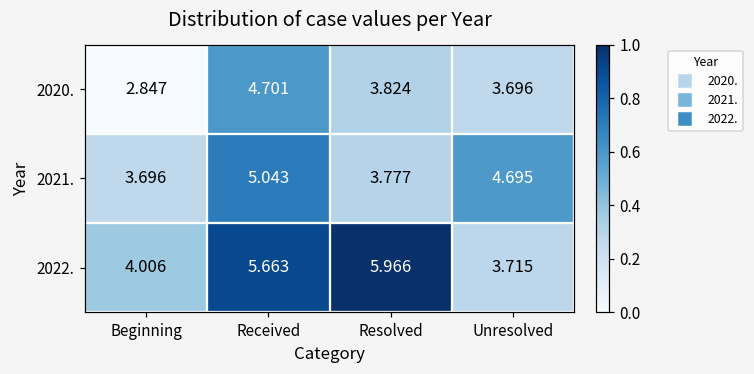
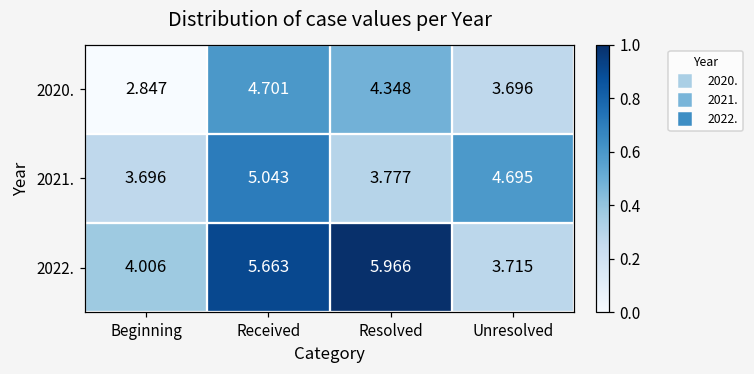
2020., Resolved: 3.824 -> 4.348
